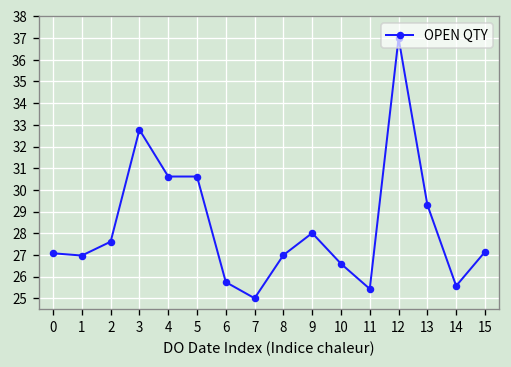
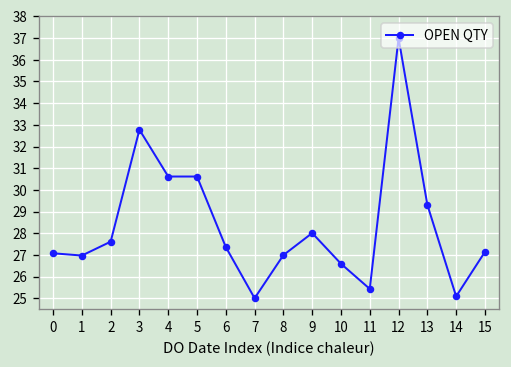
6: 25.7 -> 27.4
14: 25.6 -> 25.1
